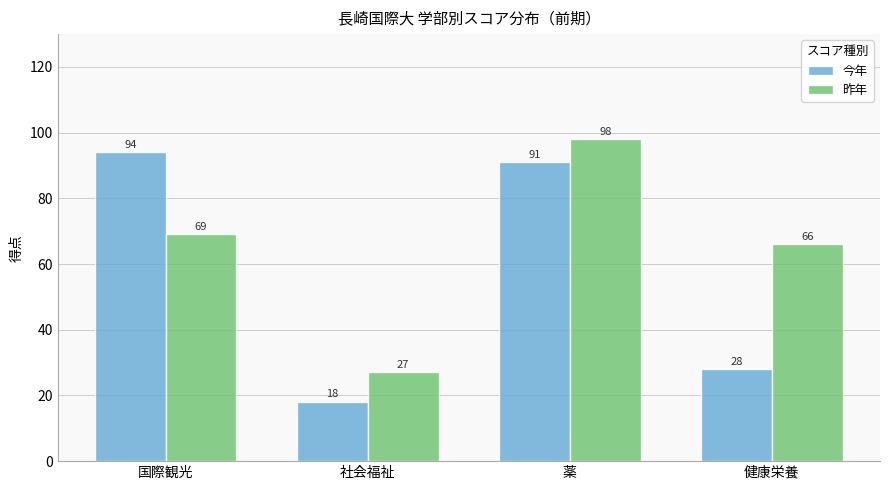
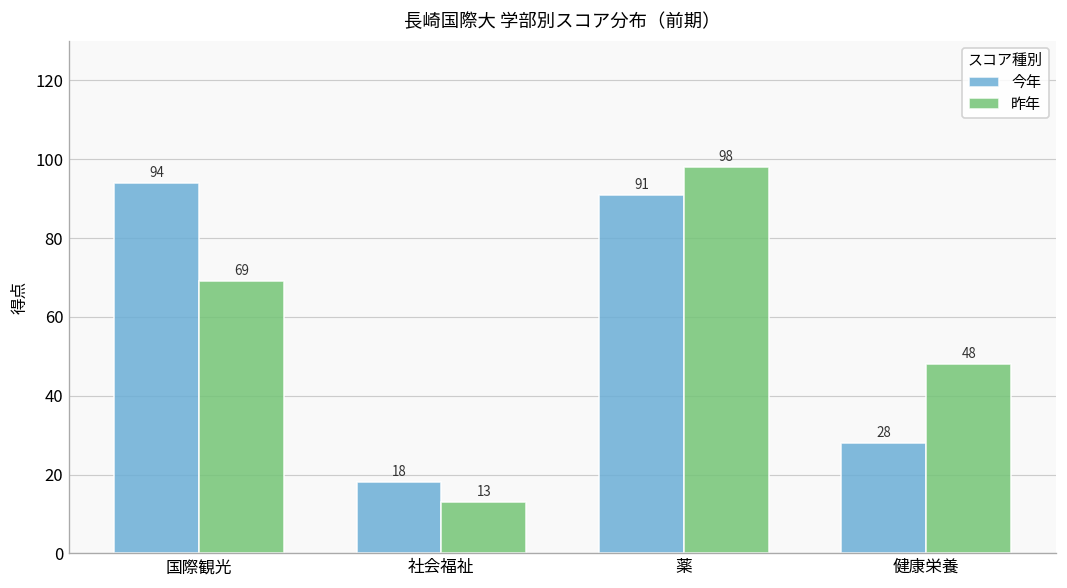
昨年, 社会福祉: 27 -> 13
昨年, 健康栄養: 66 -> 48
